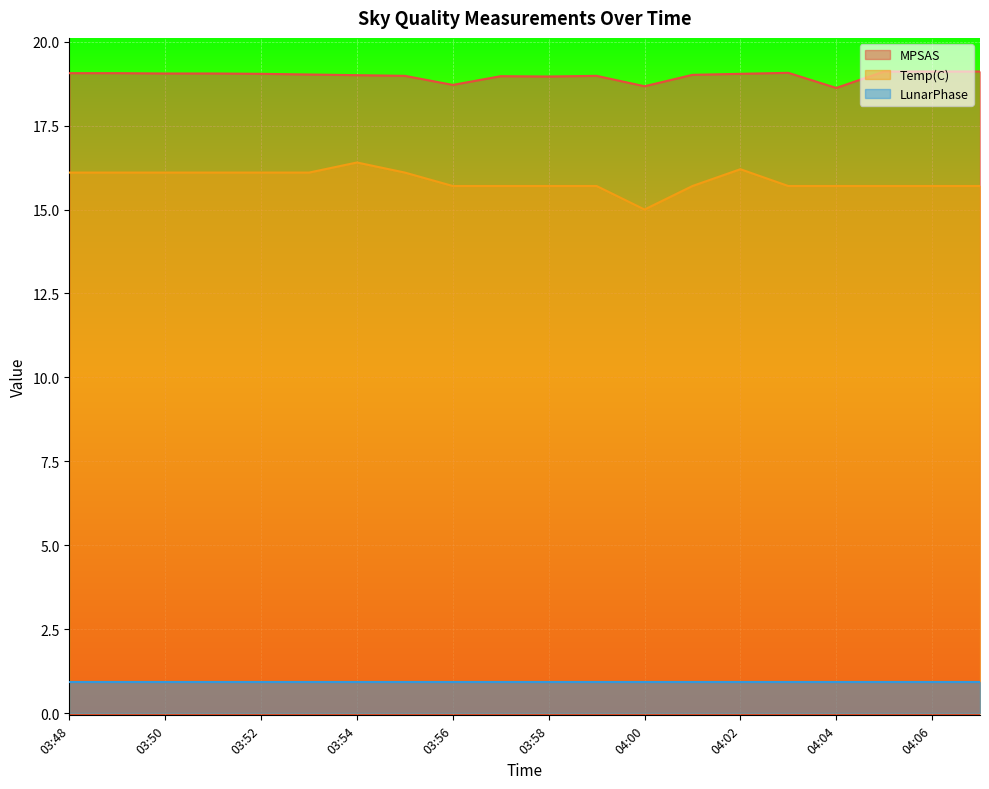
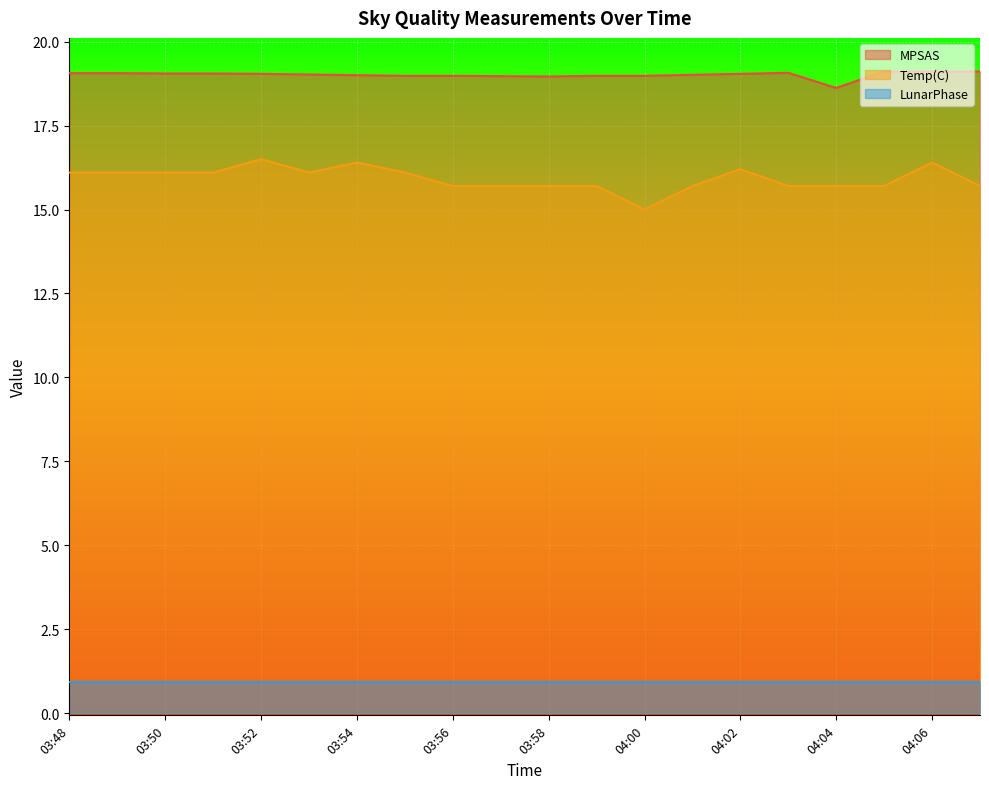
Temp(C), 03:52: 16.1 -> 16.5
MPSAS, 03:56: 18.7 -> 19.0
MPSAS, 04:00: 18.7 -> 19.0
Temp(C), 04:06: 15.7 -> 16.4
